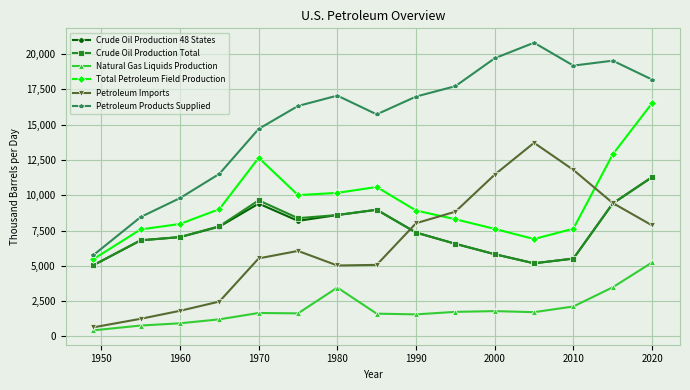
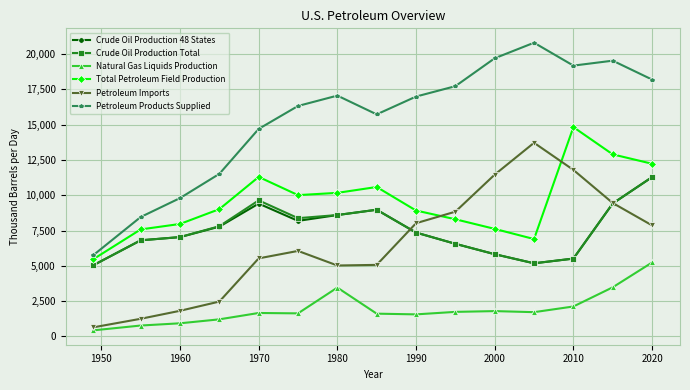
Total Petroleum Field Production, 1970: 12,700 -> 11,300
Total Petroleum Field Production, 2010: 7,600 -> 14,800
Total Petroleum Field Production, 2020: 16,500 -> 12,200
